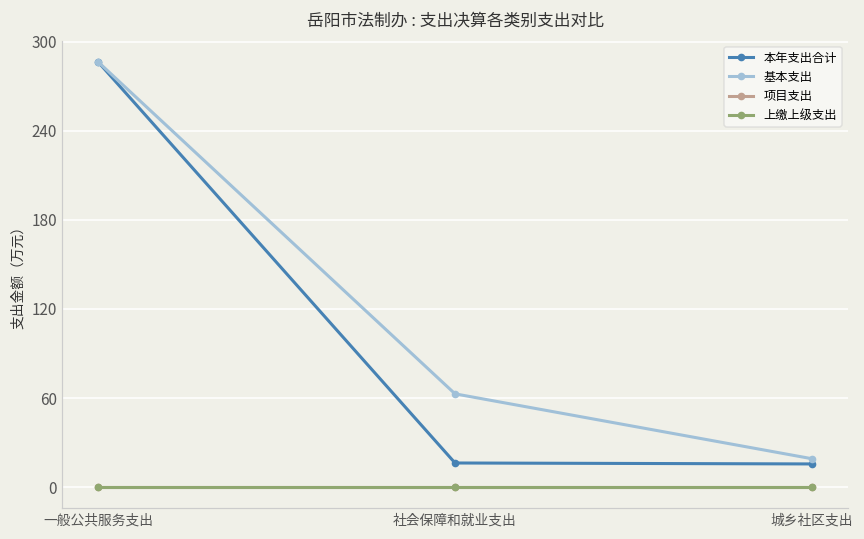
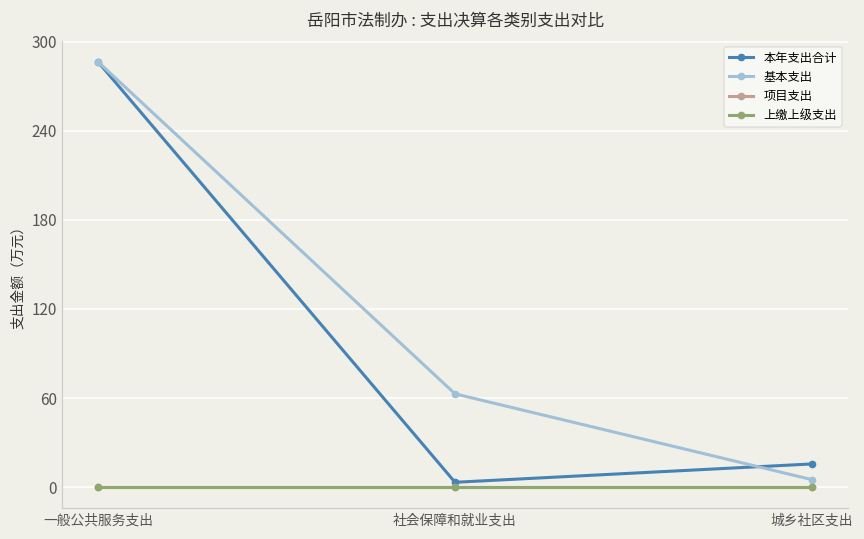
本年支出合计, 社会保障和就业支出: 16 -> 3
基本支出, 城乡社区支出: 19 -> 5
